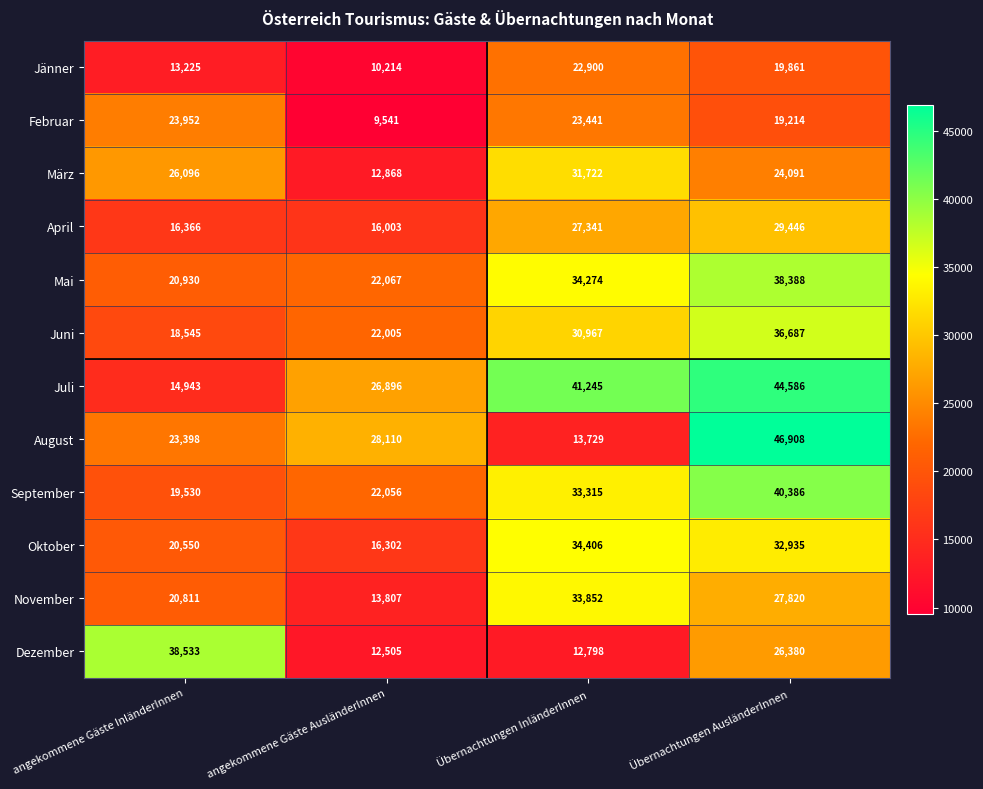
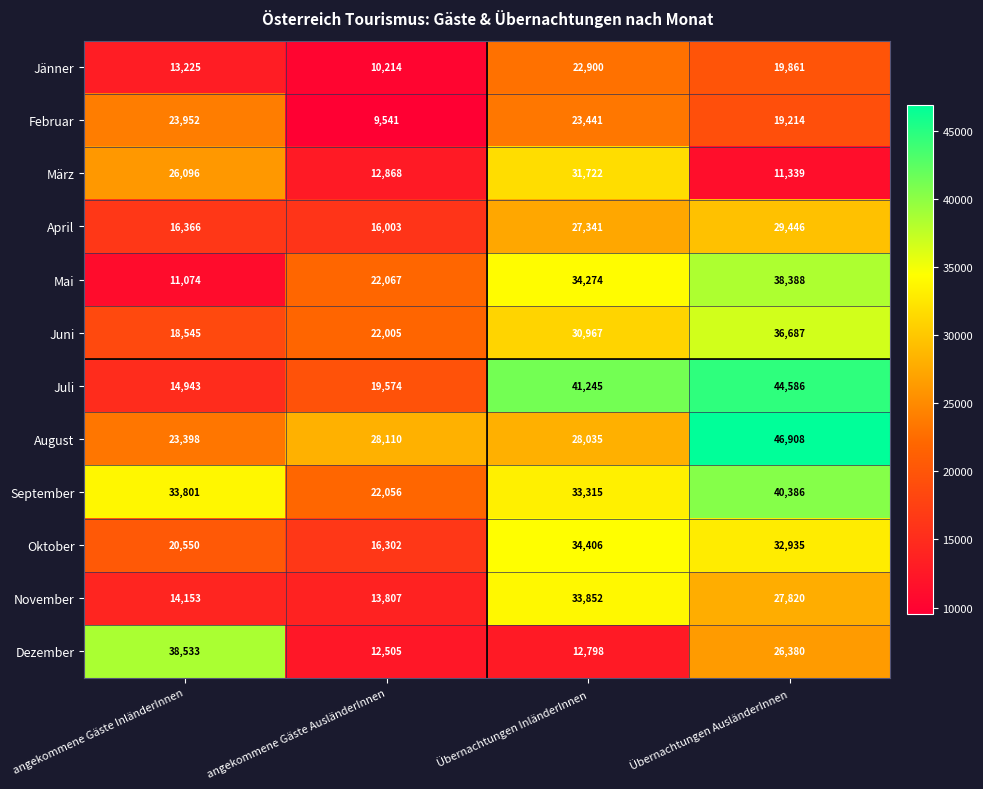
März, Übernachtungen AusländerInnen: 24,091 -> 11,339
Mai, angekommene Gäste InländerInnen: 20,930 -> 11,074
Juli, angekommene Gäste AusländerInnen: 26,896 -> 19,574
August, Übernachtungen InländerInnen: 13,729 -> 28,035
September, angekommene Gäste InländerInnen: 19,530 -> 33,801
November, angekommene Gäste InländerInnen: 20,811 -> 14,153
